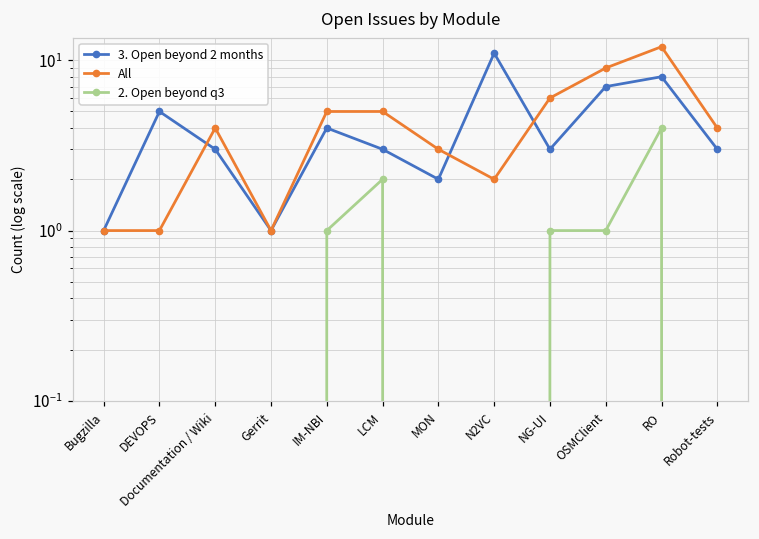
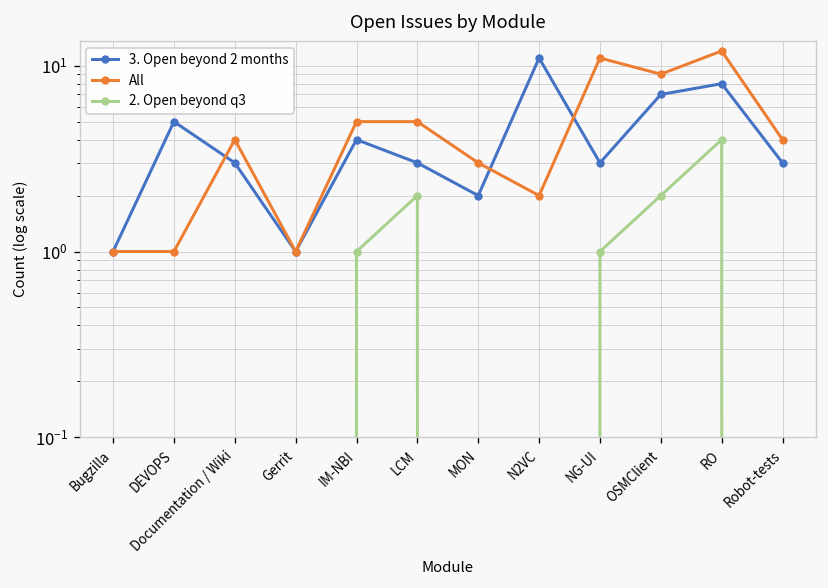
All, NG-UI: 6 -> 11
2. Open beyond q3, OSMClient: 1 -> 2
